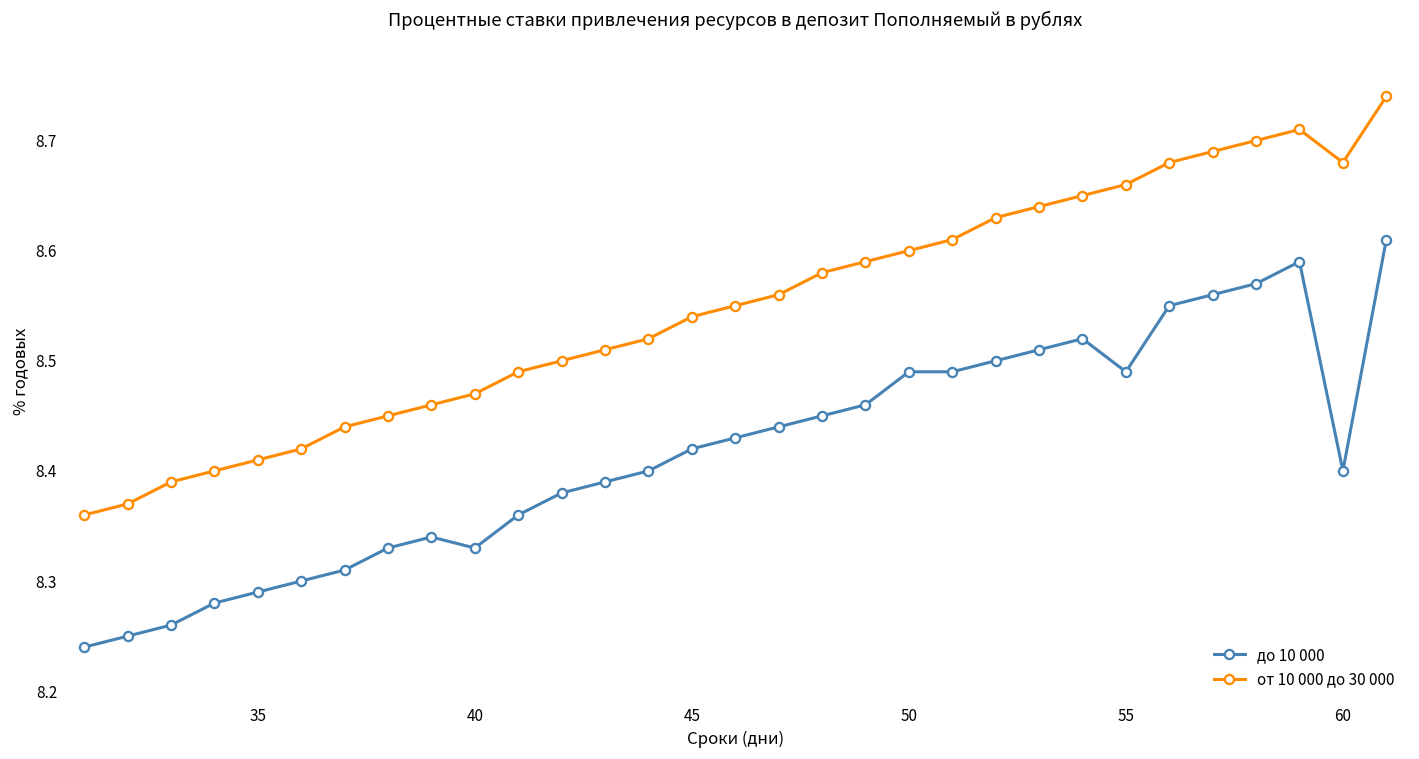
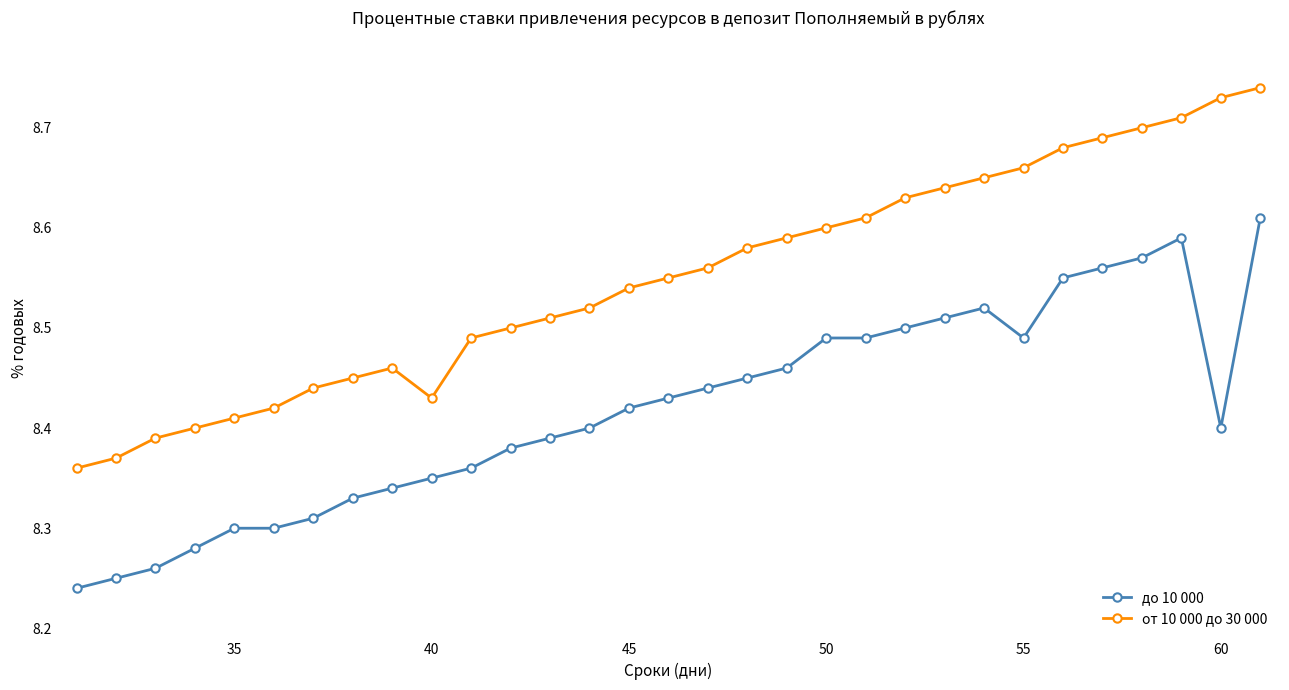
до 10 000, 35: 8.29 -> 8.30
до 10 000, 40: 8.33 -> 8.35
от 10 000 до 30 000, 40: 8.47 -> 8.43
от 10 000 до 30 000, 60: 8.68 -> 8.73
